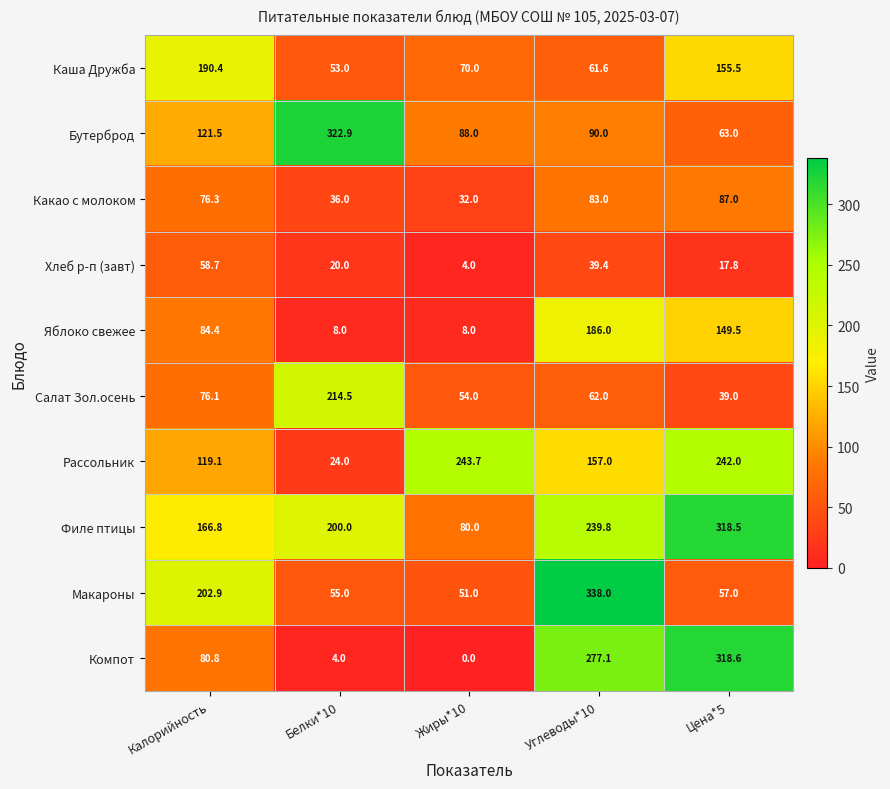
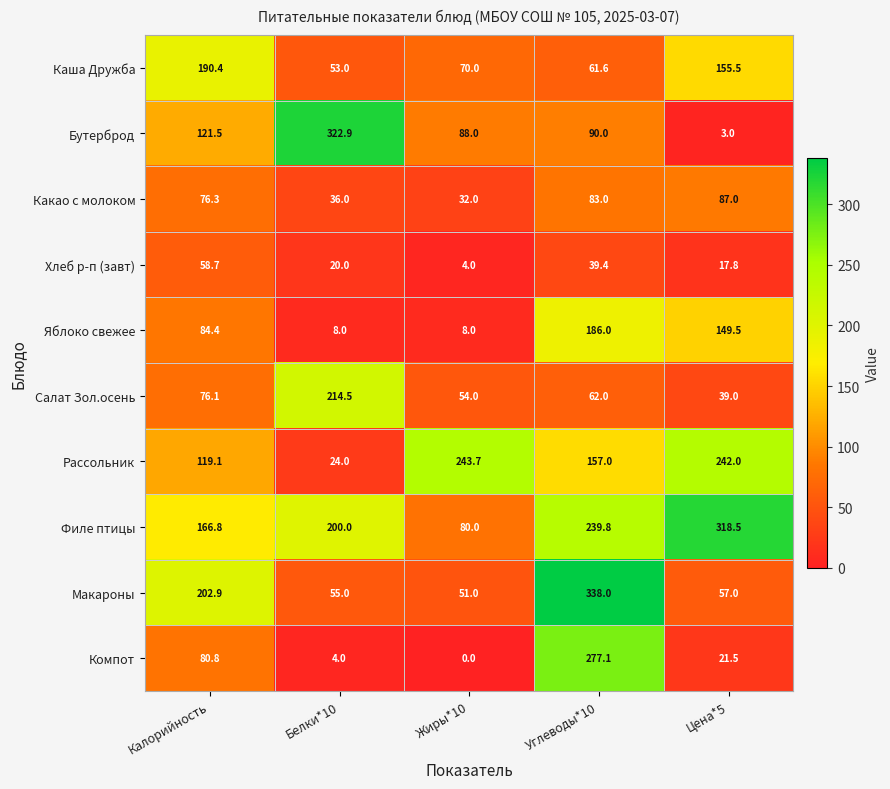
Бутерброд, Цена*5: 63.0 -> 3.0
Компот, Цена*5: 318.6 -> 21.5
